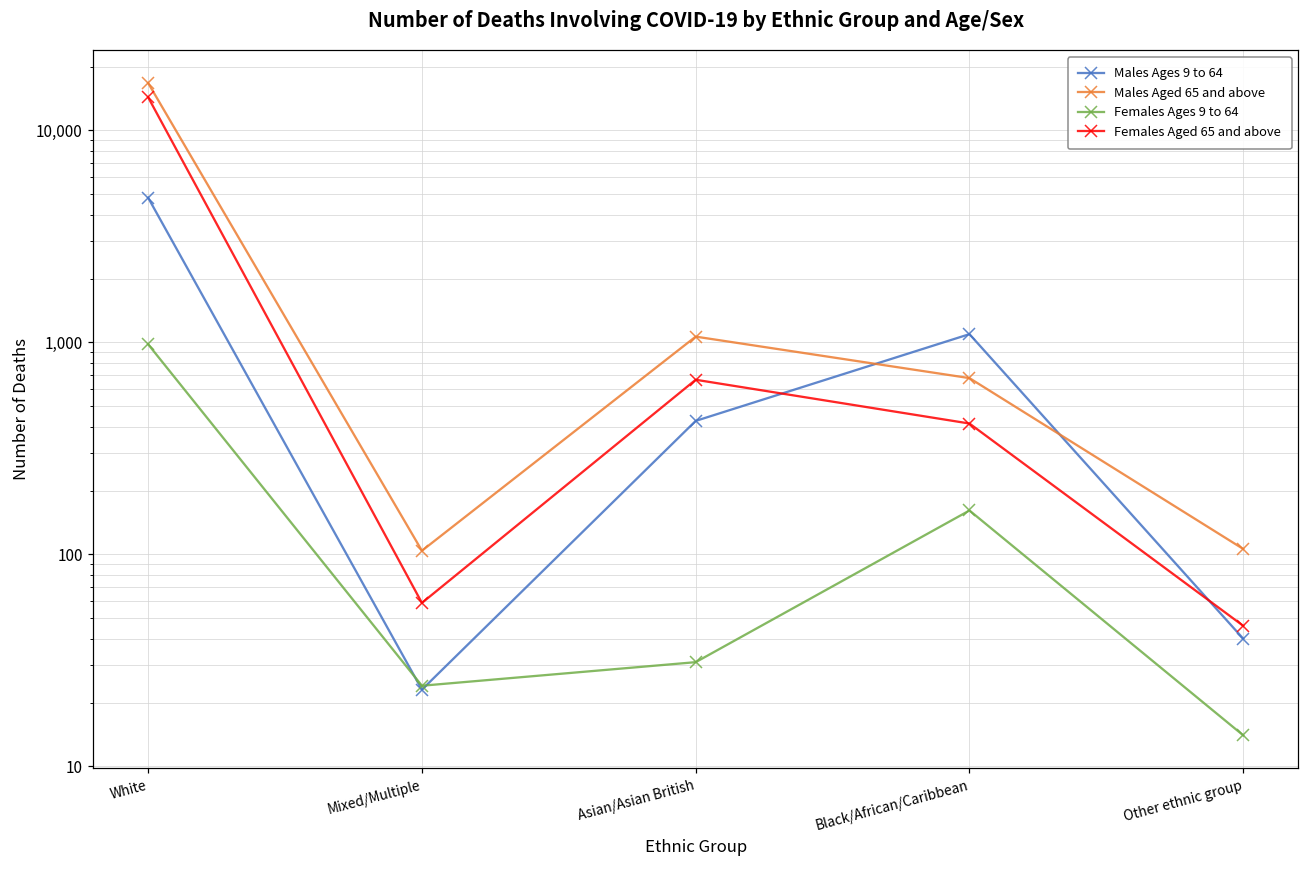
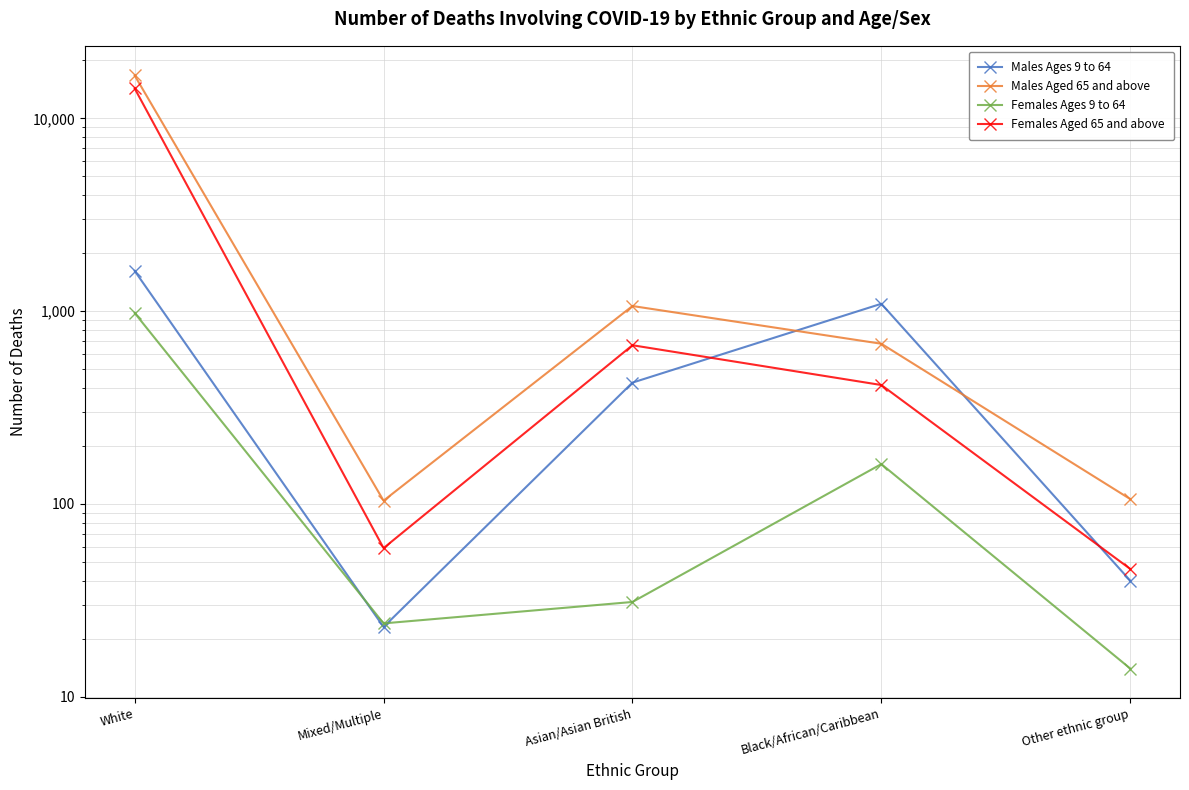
Males Ages 9 to 64, White: 4,800 -> 1,600
